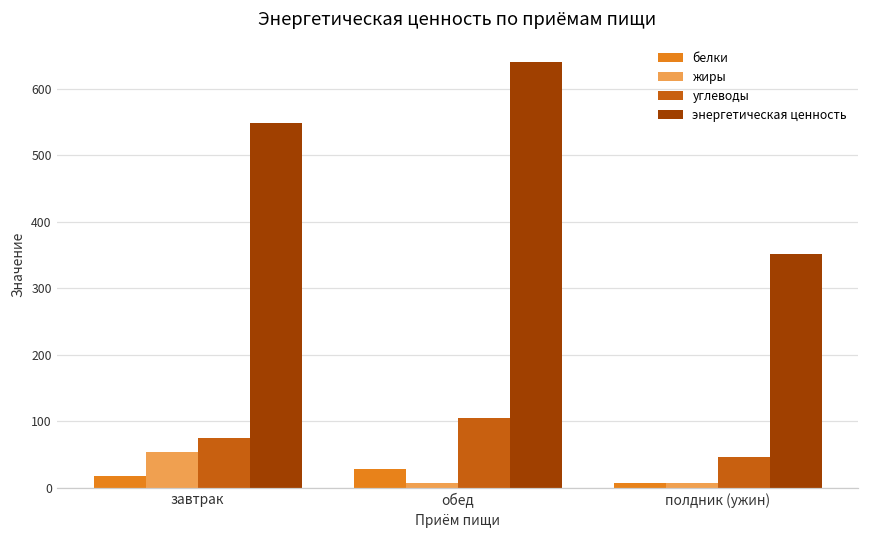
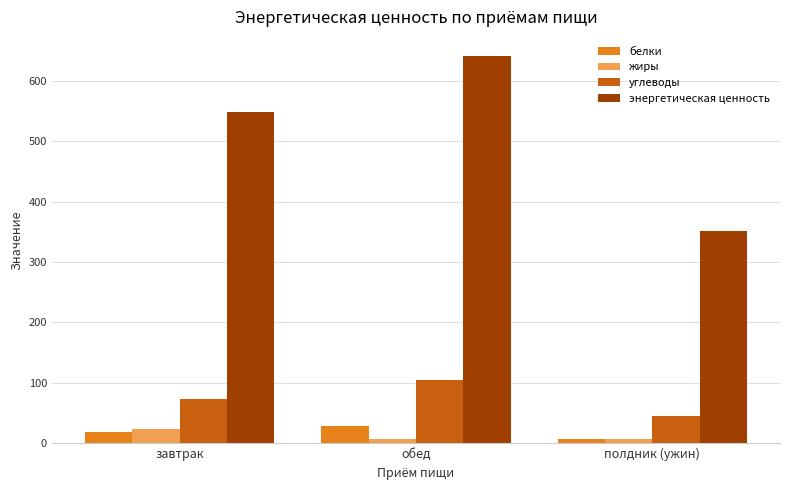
жиры, завтрак: 50 -> 20
